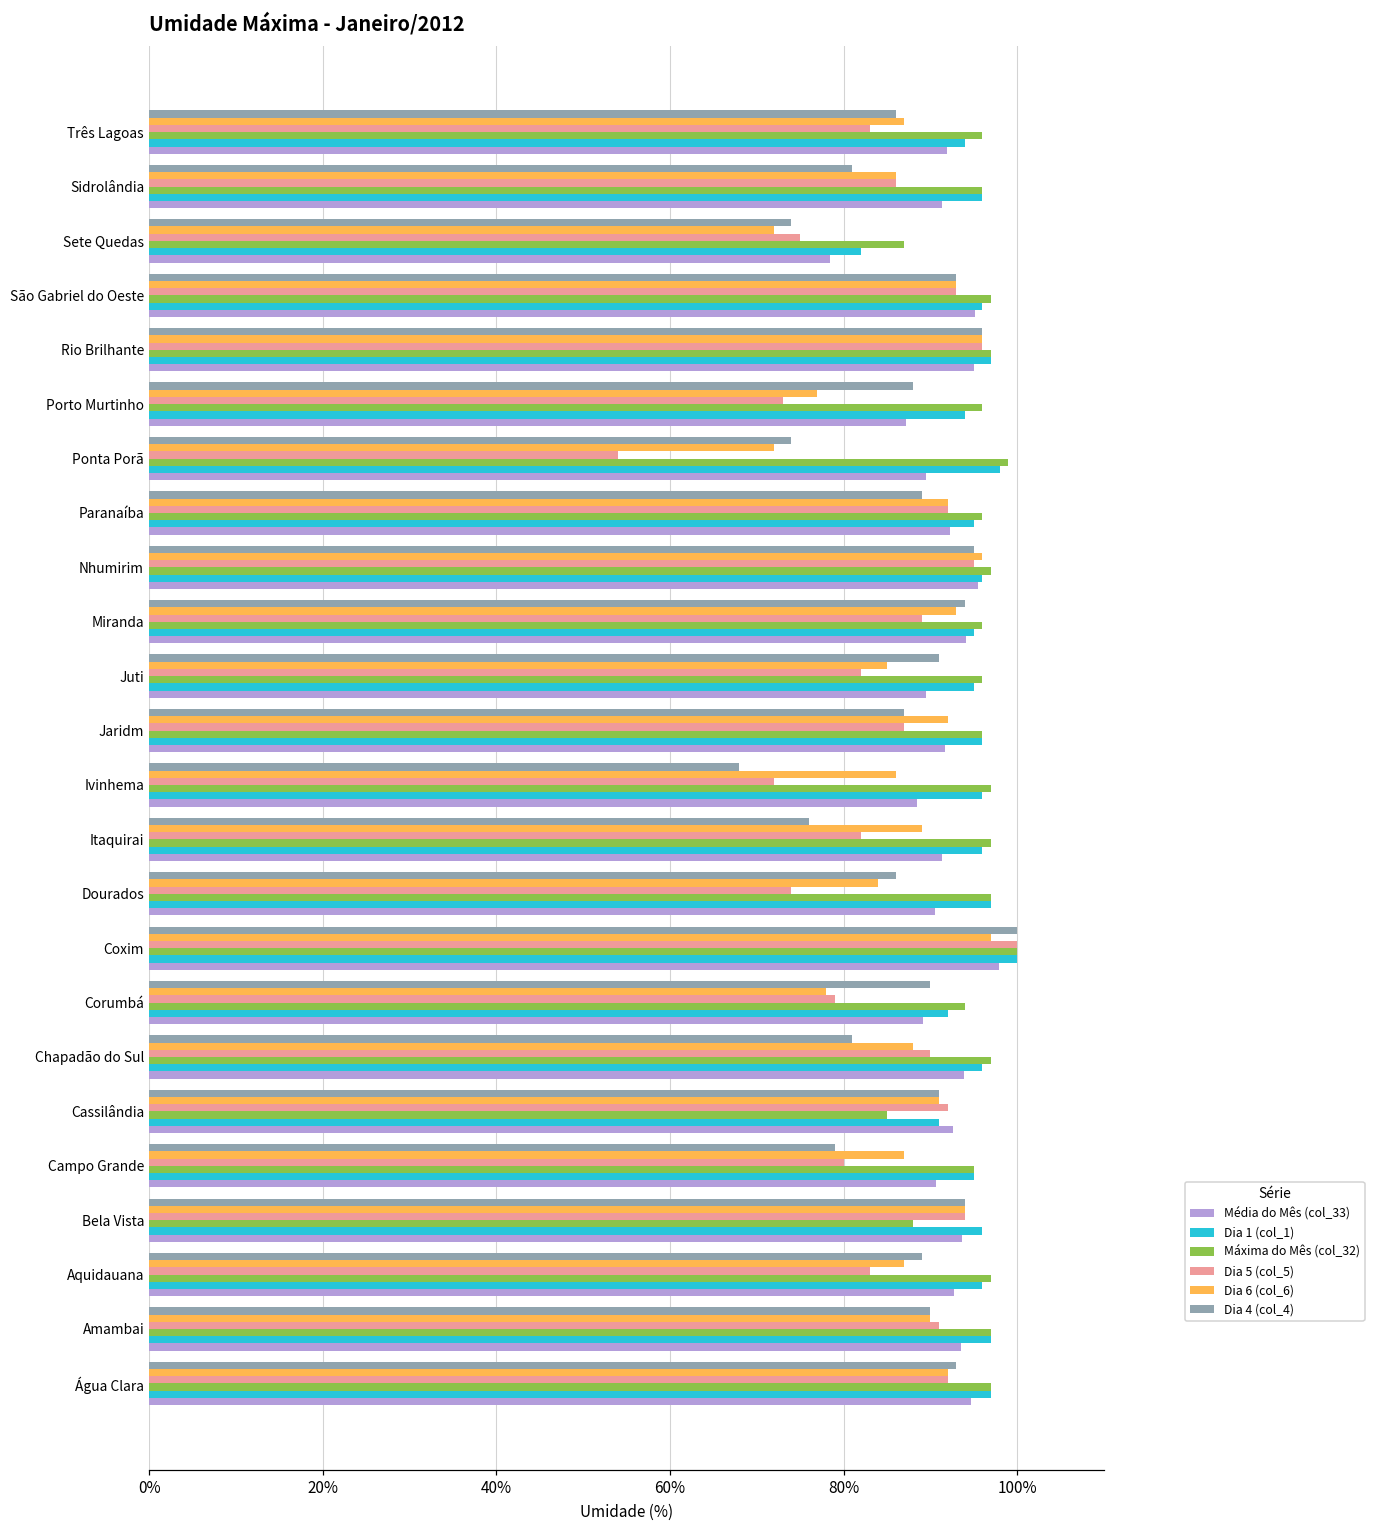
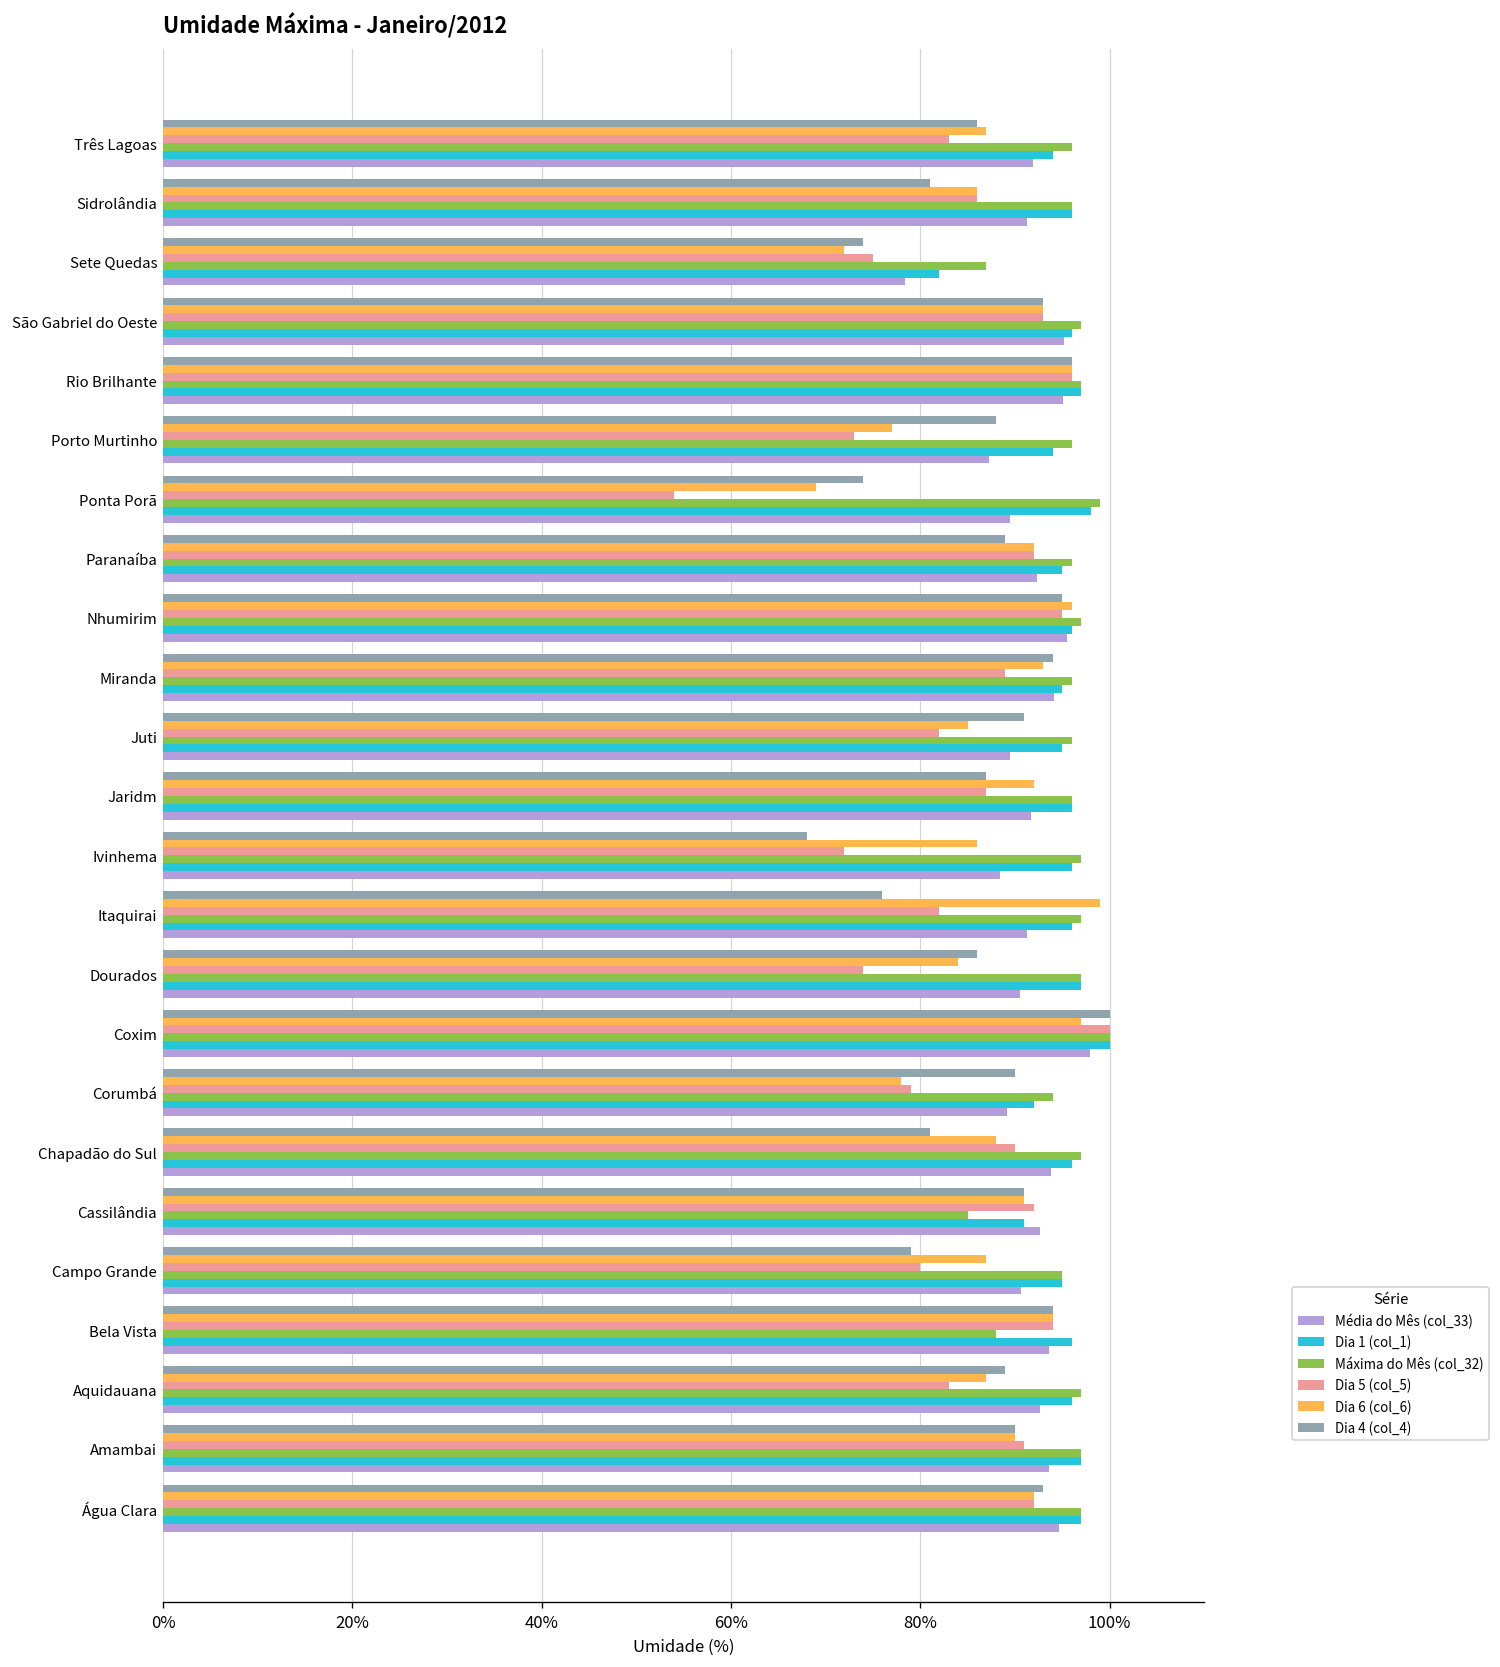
Dia 6 (col_6), Ponta Porã: 72% -> 69%
Dia 6 (col_6), Itaquirai: 89% -> 99%
